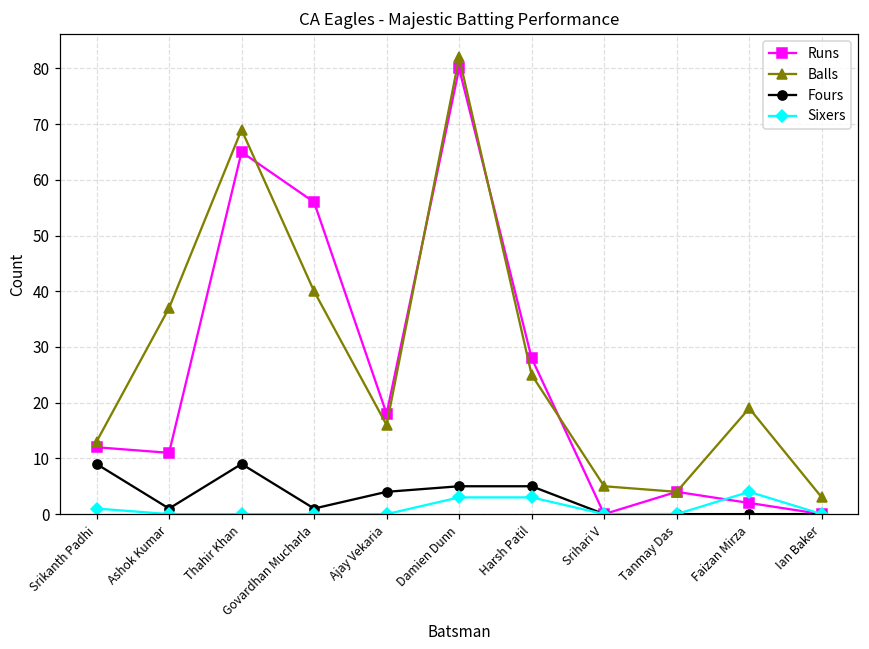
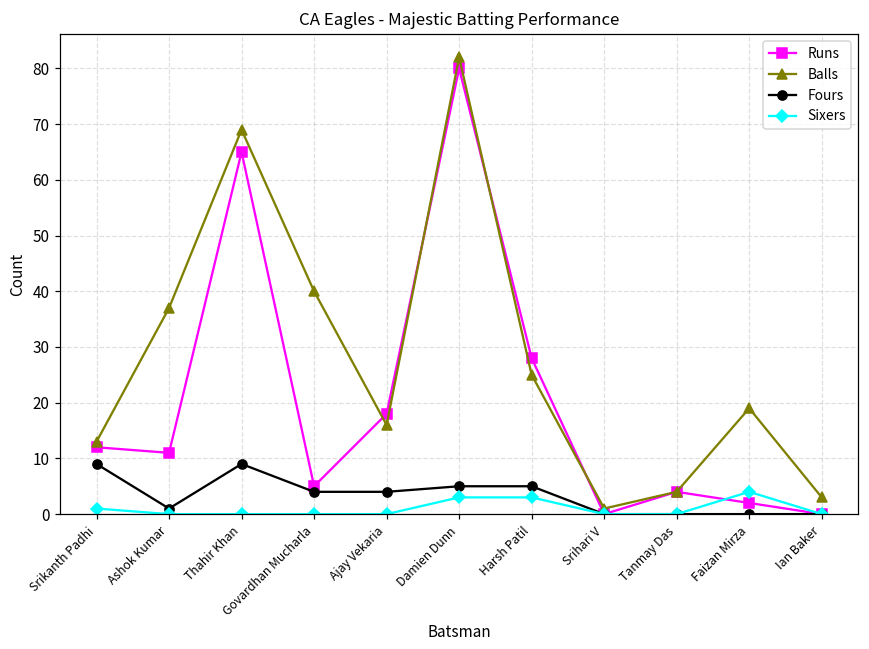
Runs, Govardhan Mucharla: 56 -> 5
Fours, Govardhan Mucharla: 1 -> 4
Balls, Srihari V: 5 -> 1
